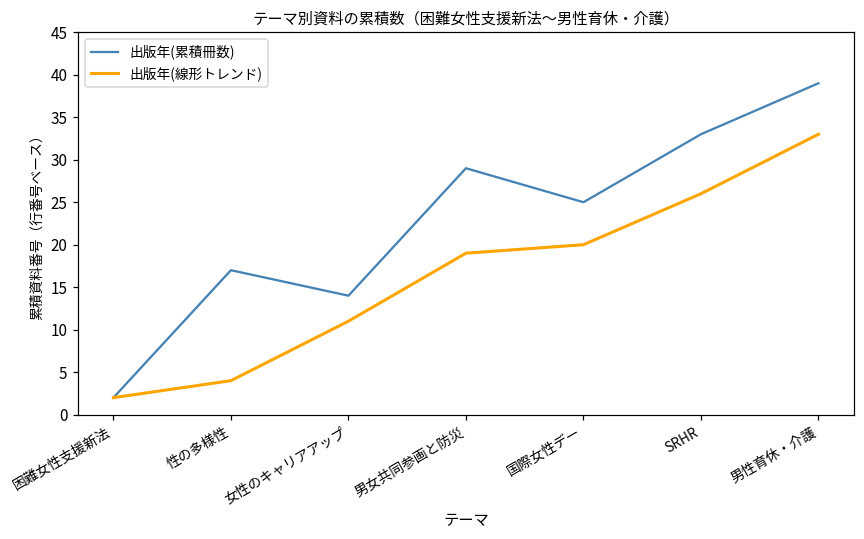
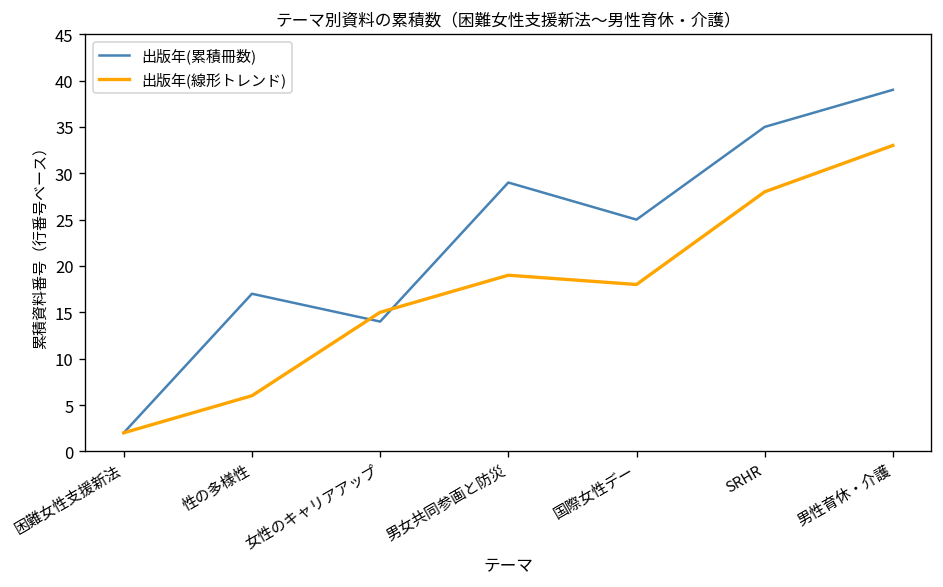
出版年(線形トレンド), 性の多様性: 4 -> 6
出版年(線形トレンド), 女性のキャリアアップ: 11 -> 15
出版年(線形トレンド), 国際女性デー: 20 -> 18
出版年(累積冊数), SRHR: 33 -> 35
出版年(線形トレンド), SRHR: 26 -> 28
